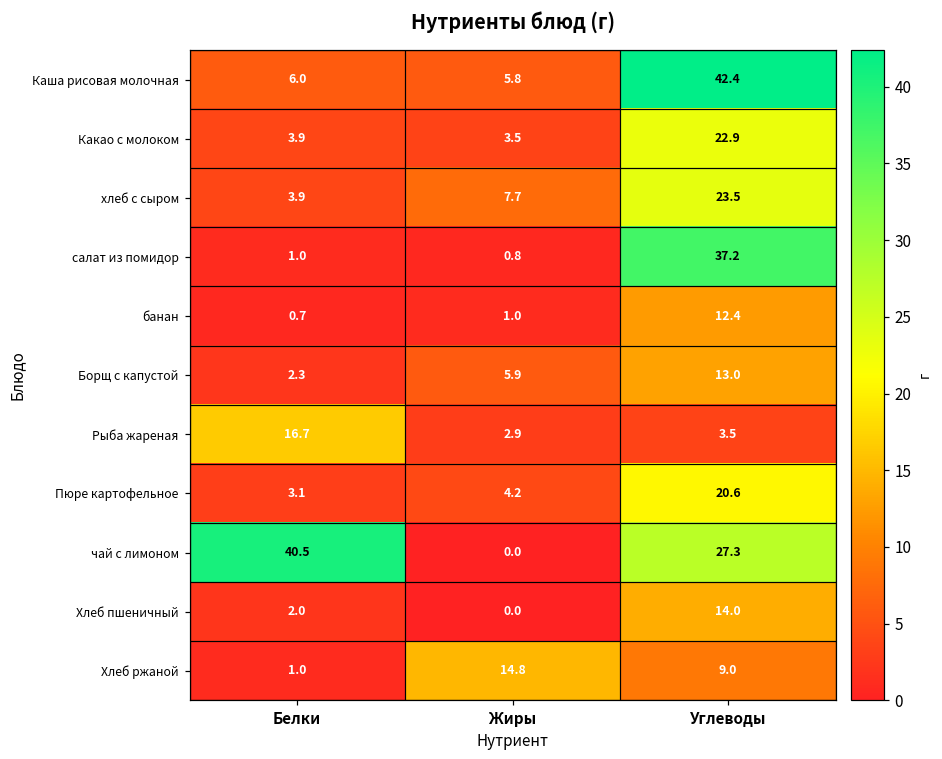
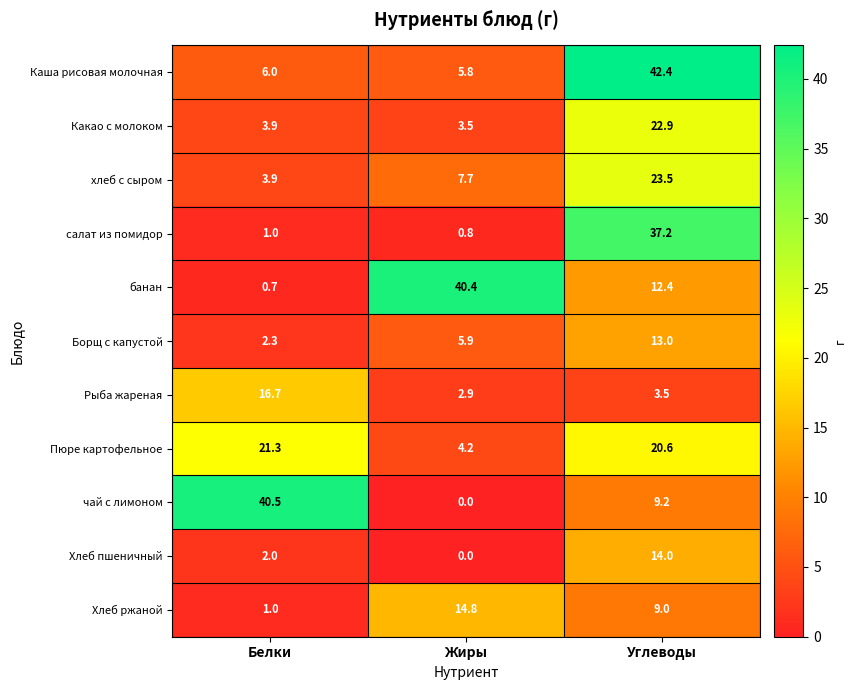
банан, Жиры: 1.0 -> 40.4
Пюре картофельное, Белки: 3.1 -> 21.3
чай с лимоном, Углеводы: 27.3 -> 9.2
